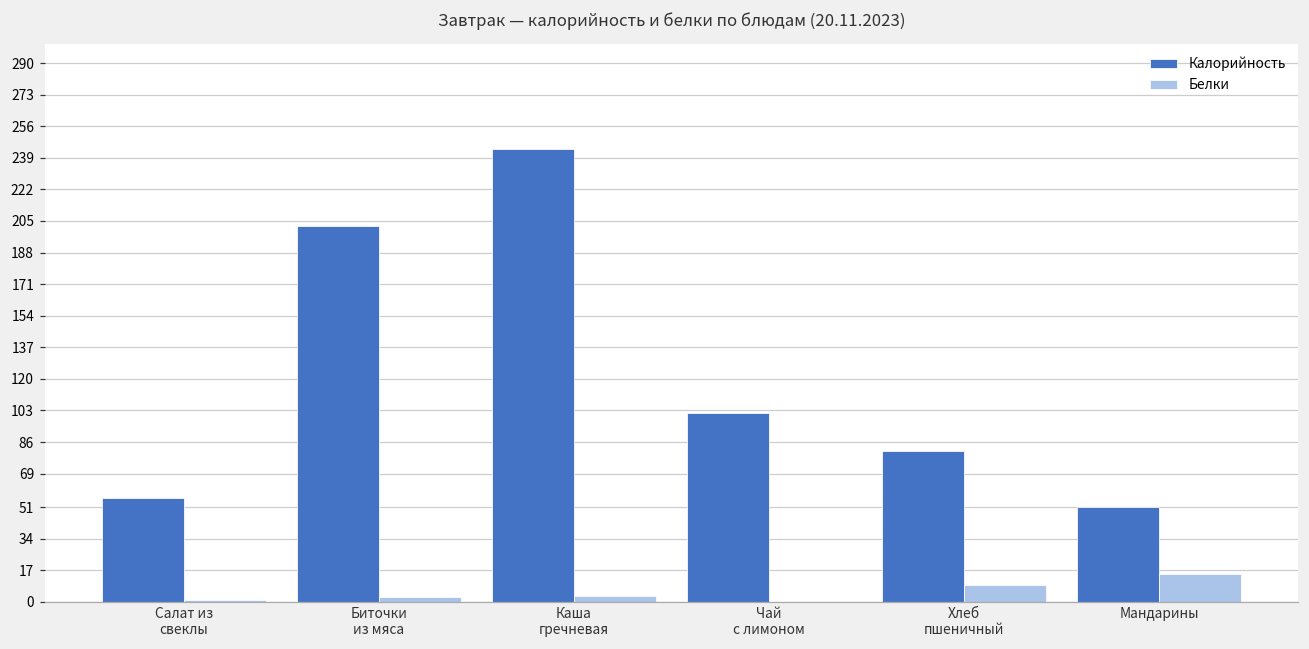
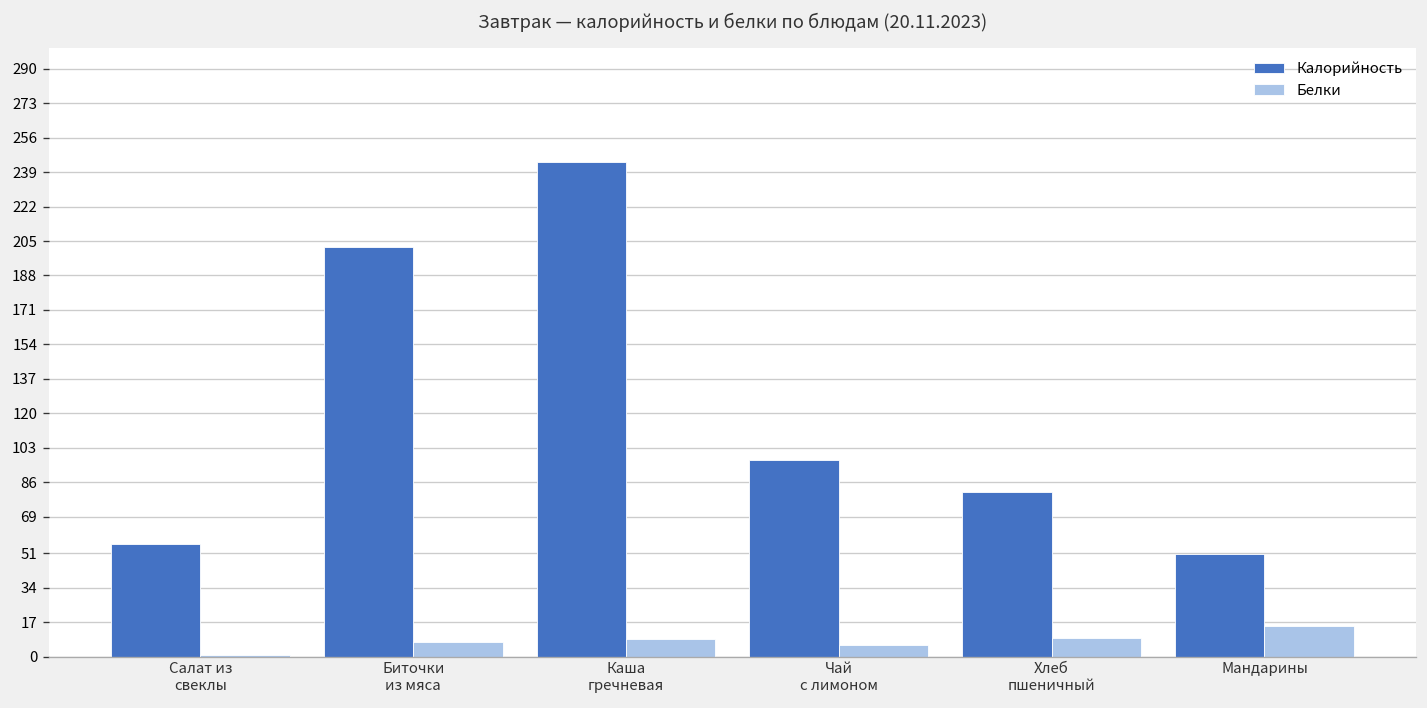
Белки, Биточки из мяса: 2 -> 7
Белки, Каша гречневая: 3 -> 9
Калорийность, Чай с лимоном: 102 -> 97
Белки, Чай с лимоном: 0 -> 6
